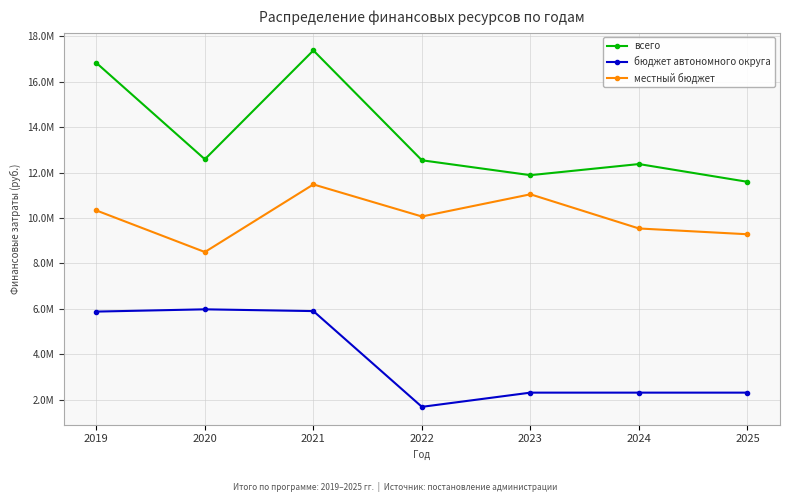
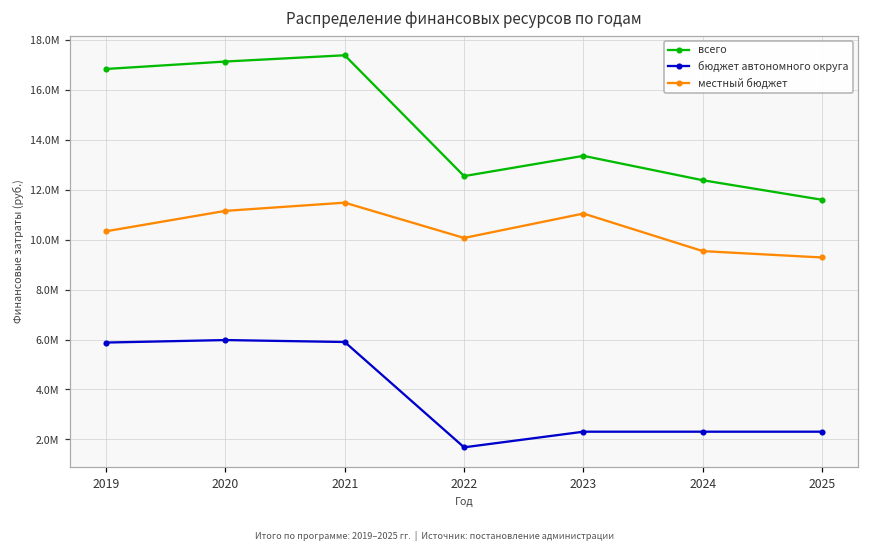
всего, 2020: 12600000 -> 17100000
местный бюджет, 2020: 8500000 -> 11100000
всего, 2023: 11900000 -> 13400000
